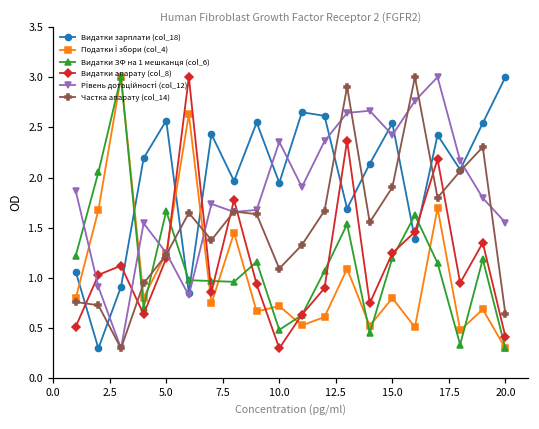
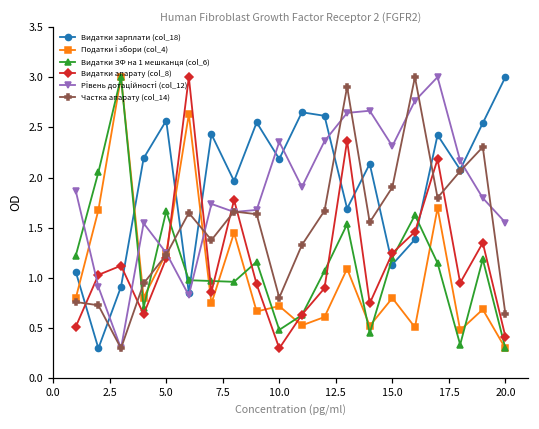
Видатки зарплати (col_18), 10.0: 1.9 -> 2.2
Частка апарату (col_14), 10.0: 1.1 -> 0.8
Видатки зарплати (col_18), 15.0: 2.5 -> 1.1
Рівень дотаційності (col_12), 15.0: 2.4 -> 2.3
